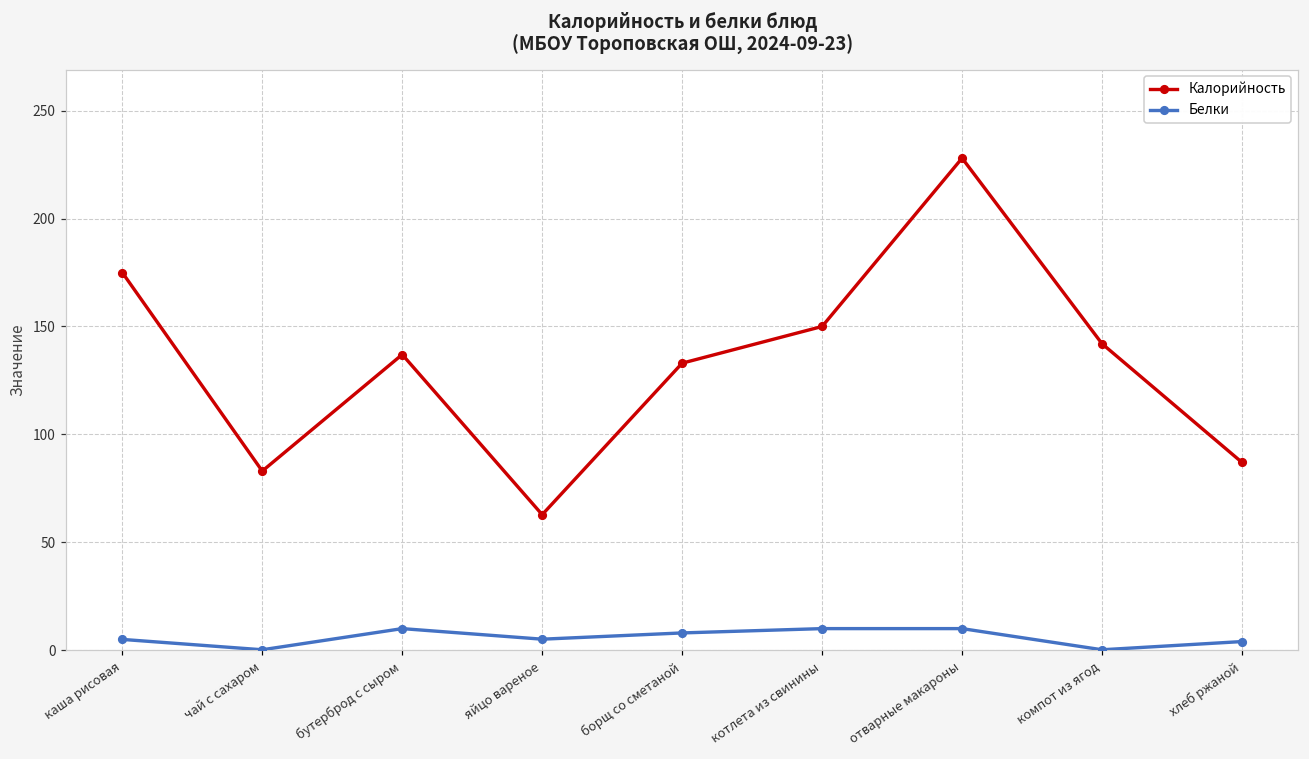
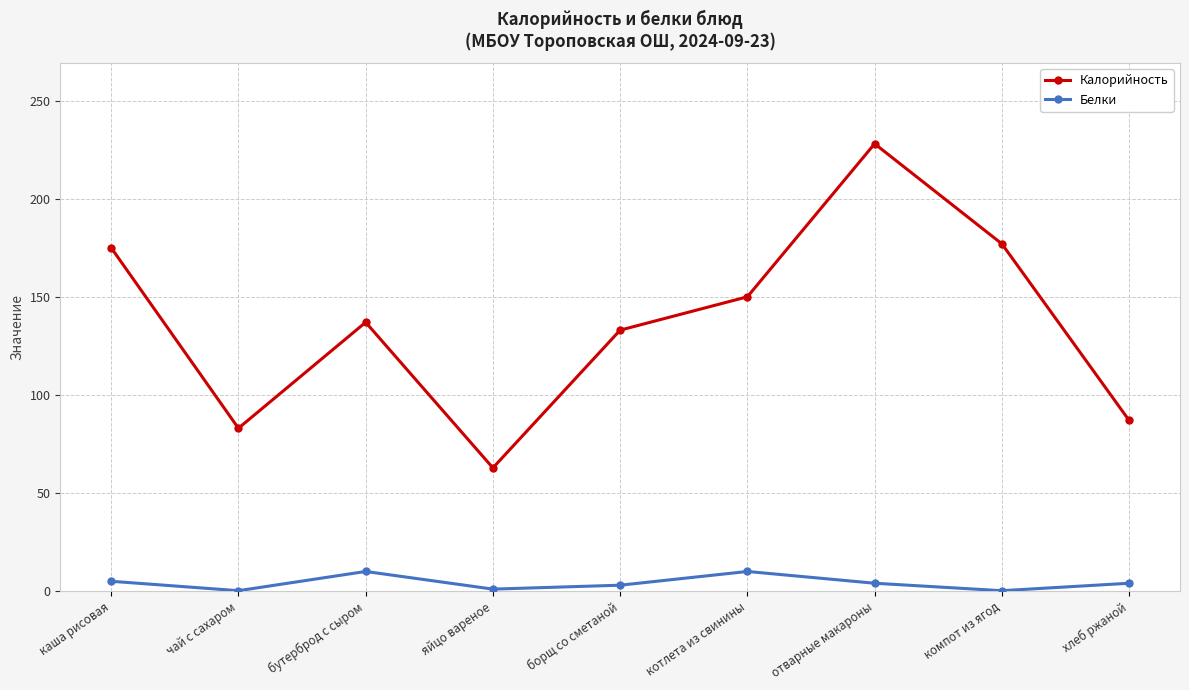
Белки, яйцо вареное: 5 -> 1
Белки, борщ со сметаной: 8 -> 3
Белки, отварные макароны: 10 -> 4
Калорийность, компот из ягод: 142 -> 177
